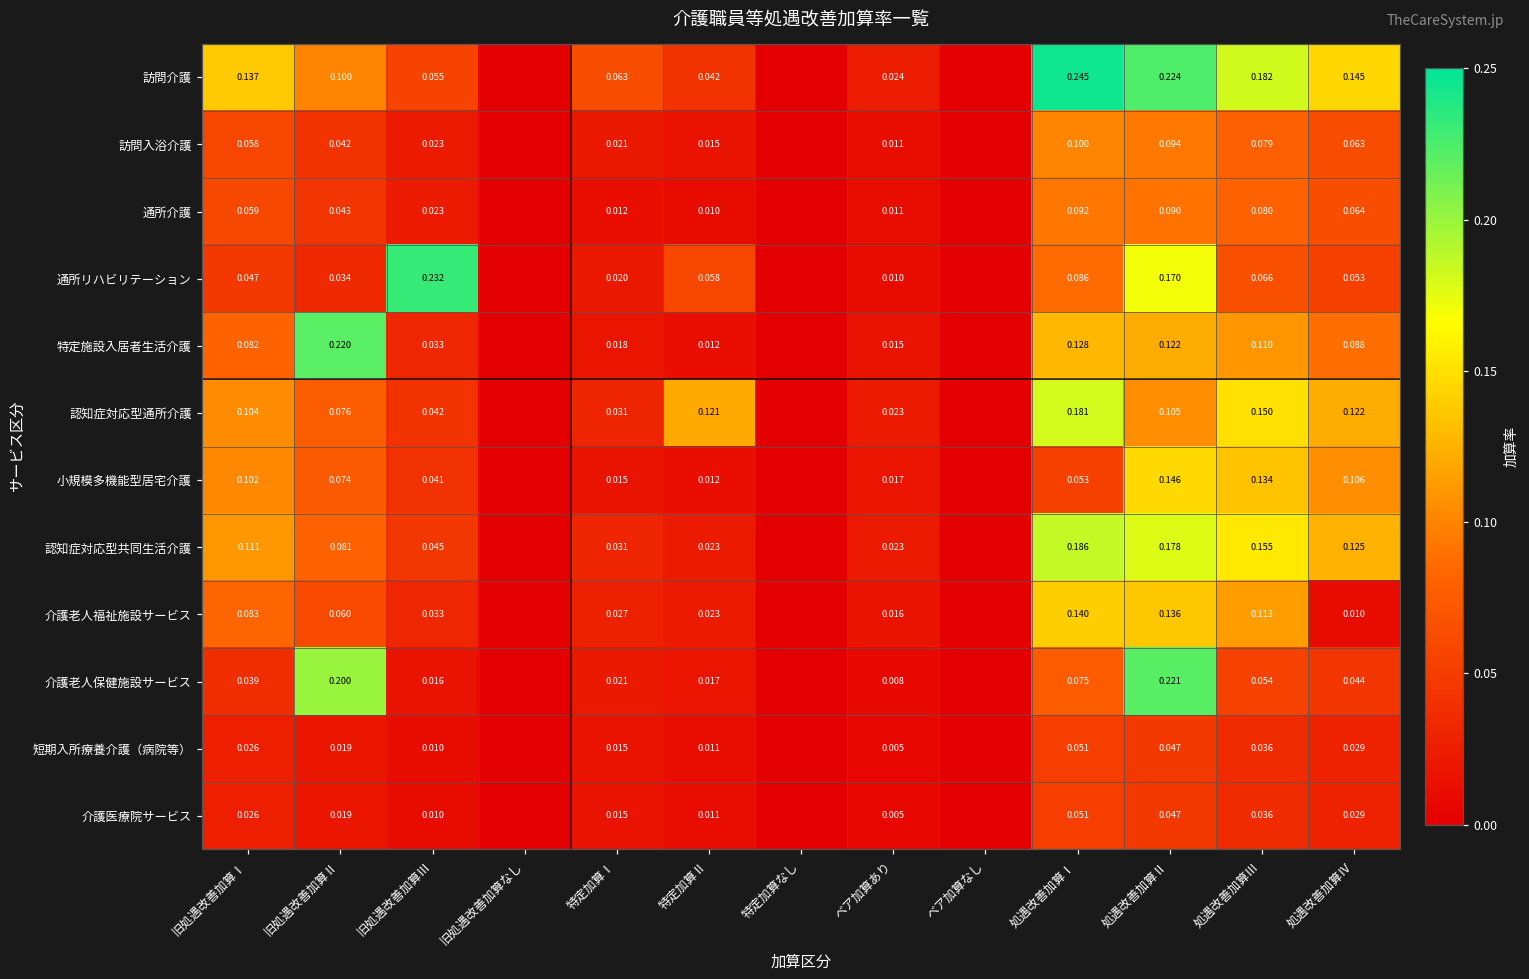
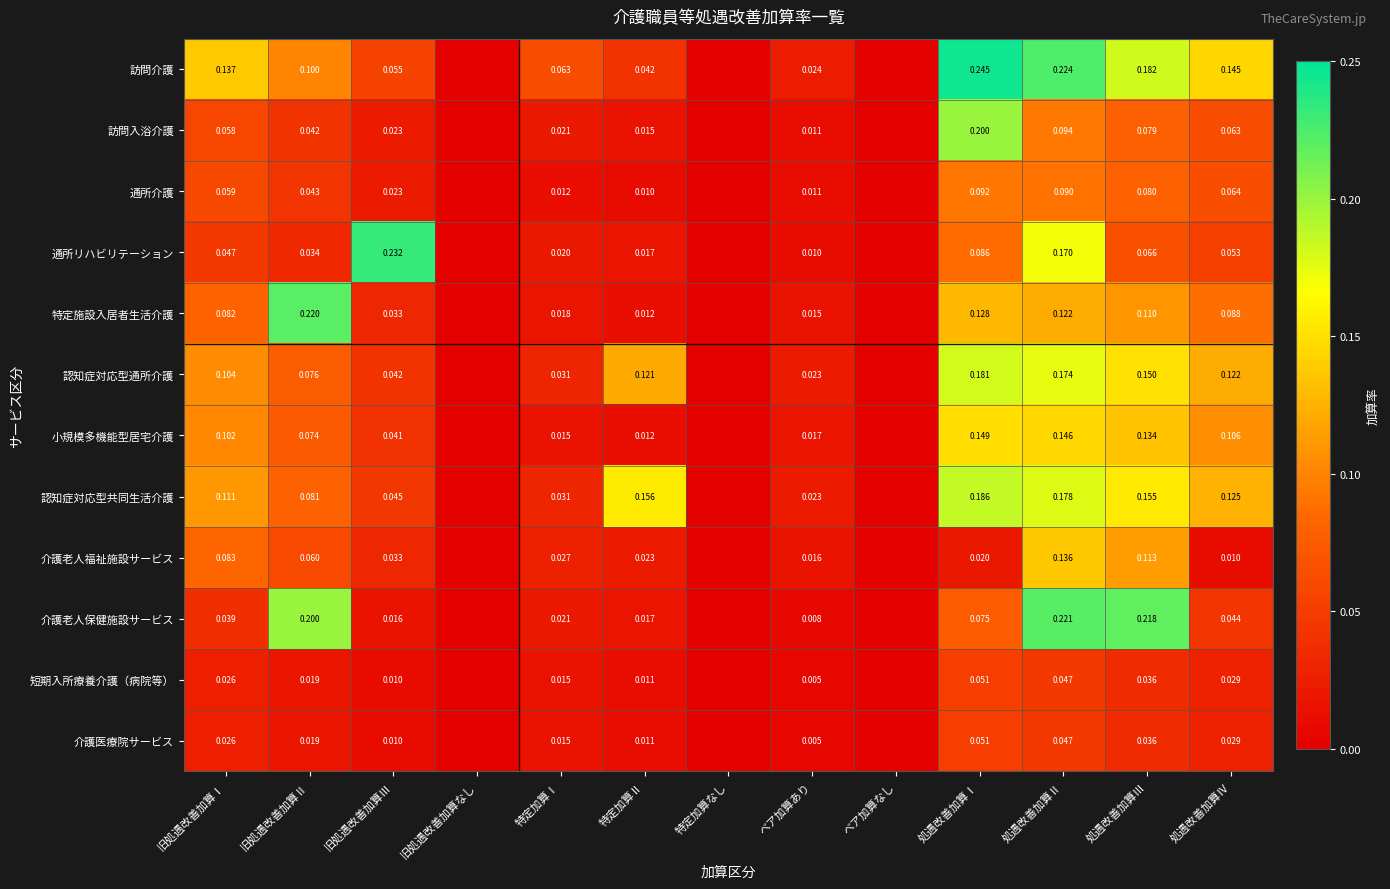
訪問入浴介護, 処遇改善加算Ⅰ: 0.100 -> 0.200
通所リハビリテーション, 特定加算Ⅱ: 0.058 -> 0.017
認知症対応型通所介護, 処遇改善加算Ⅱ: 0.105 -> 0.174
小規模多機能型居宅介護, 処遇改善加算Ⅰ: 0.053 -> 0.149
認知症対応型共同生活介護, 特定加算Ⅱ: 0.023 -> 0.156
介護老人福祉施設サービス, 処遇改善加算Ⅰ: 0.140 -> 0.020
介護老人保健施設サービス, 処遇改善加算Ⅲ: 0.054 -> 0.218
